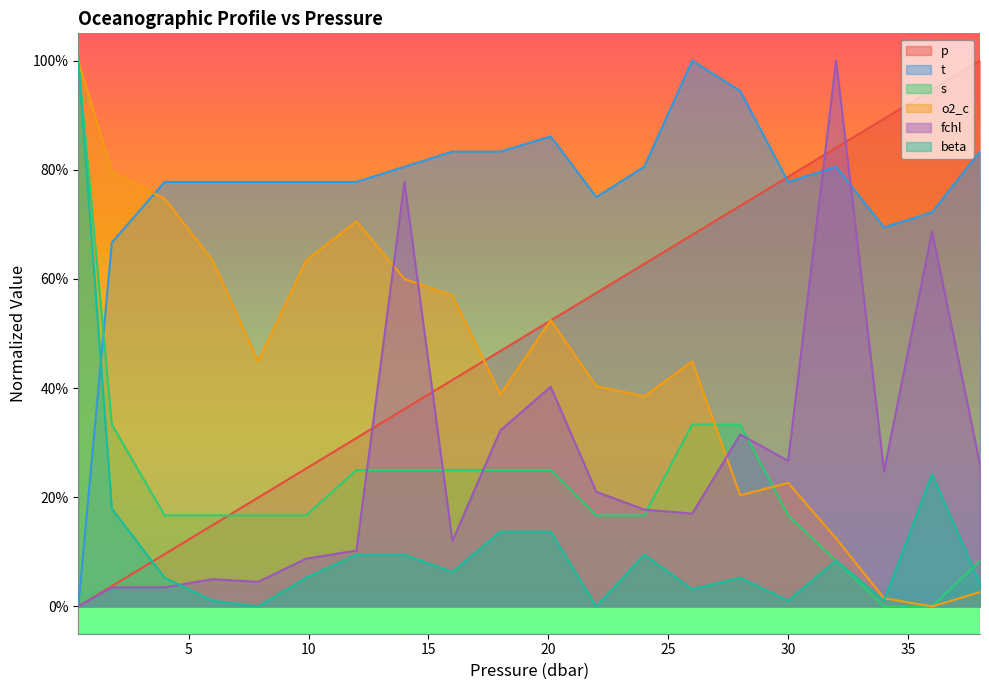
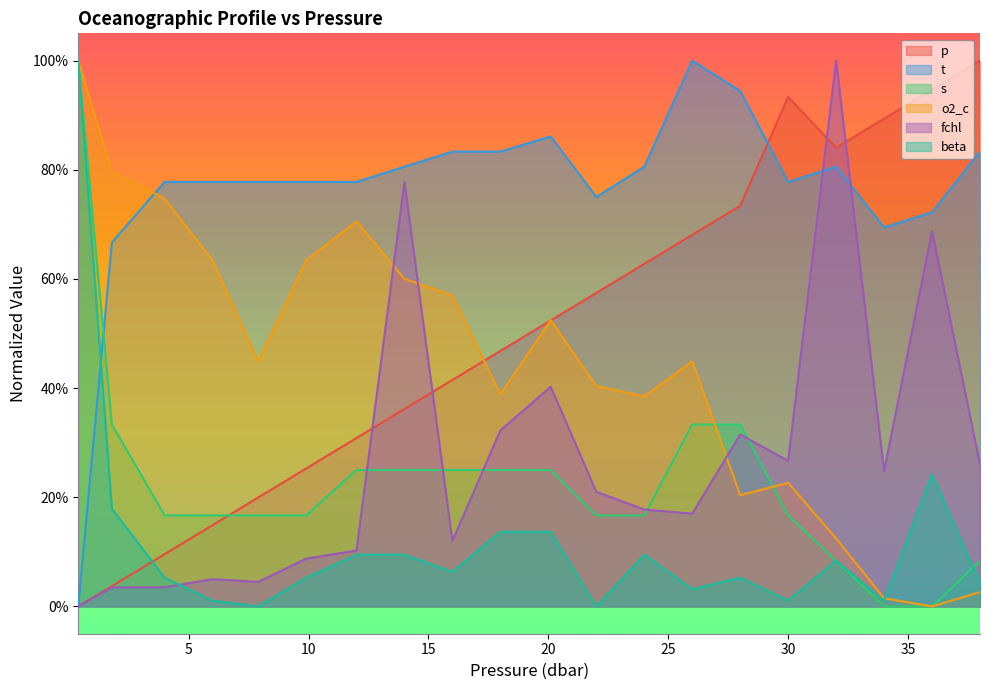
p, 30: 79% -> 93%
